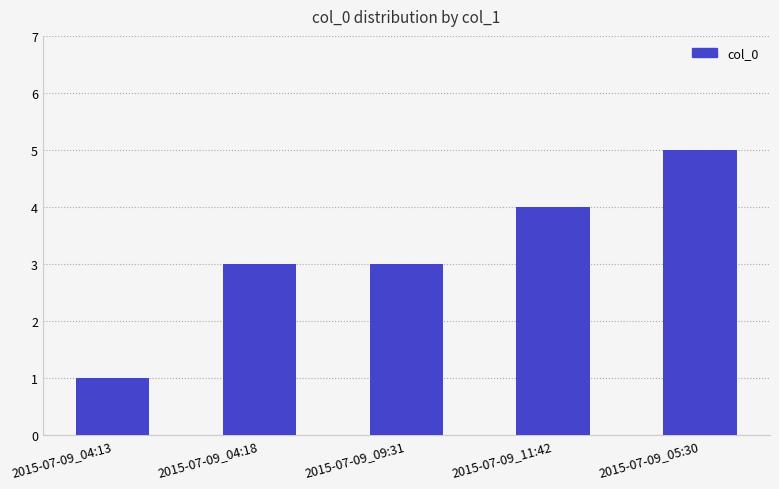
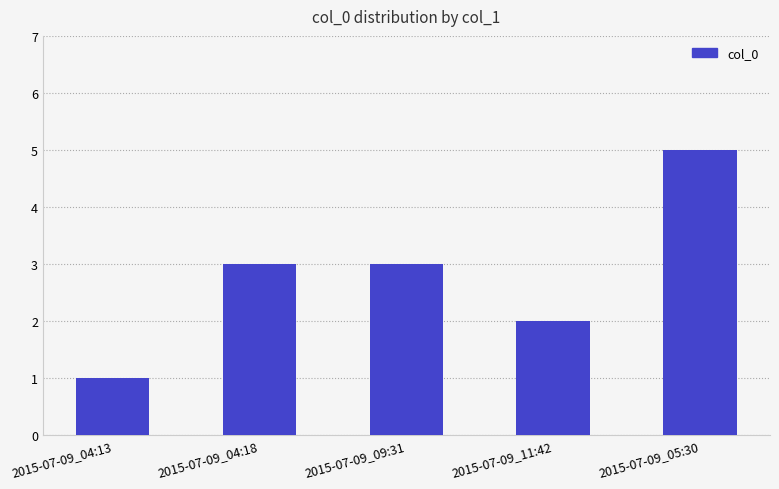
2015-07-09_11:42: 4 -> 2
